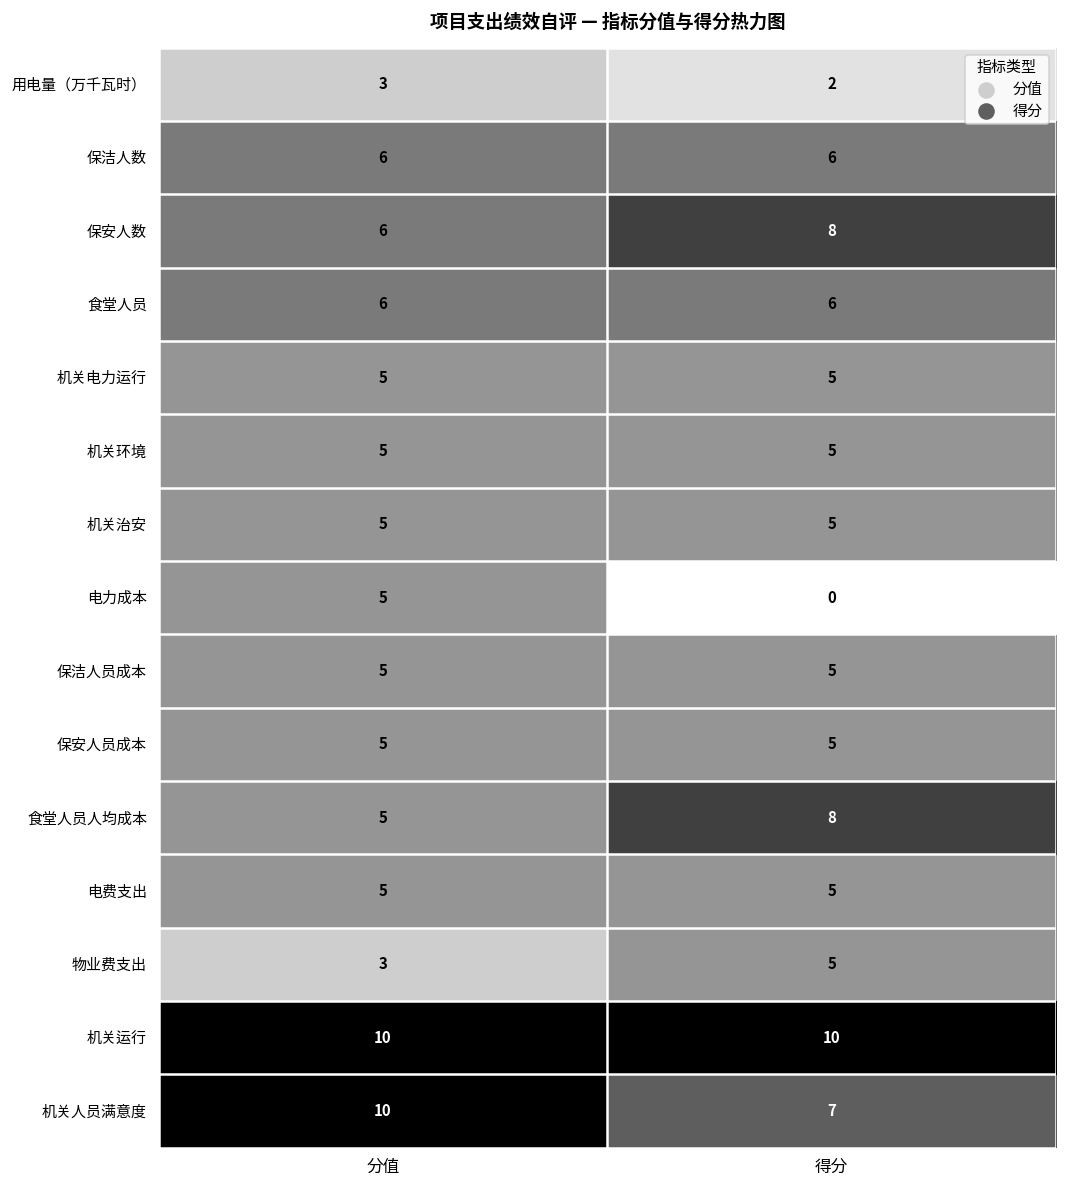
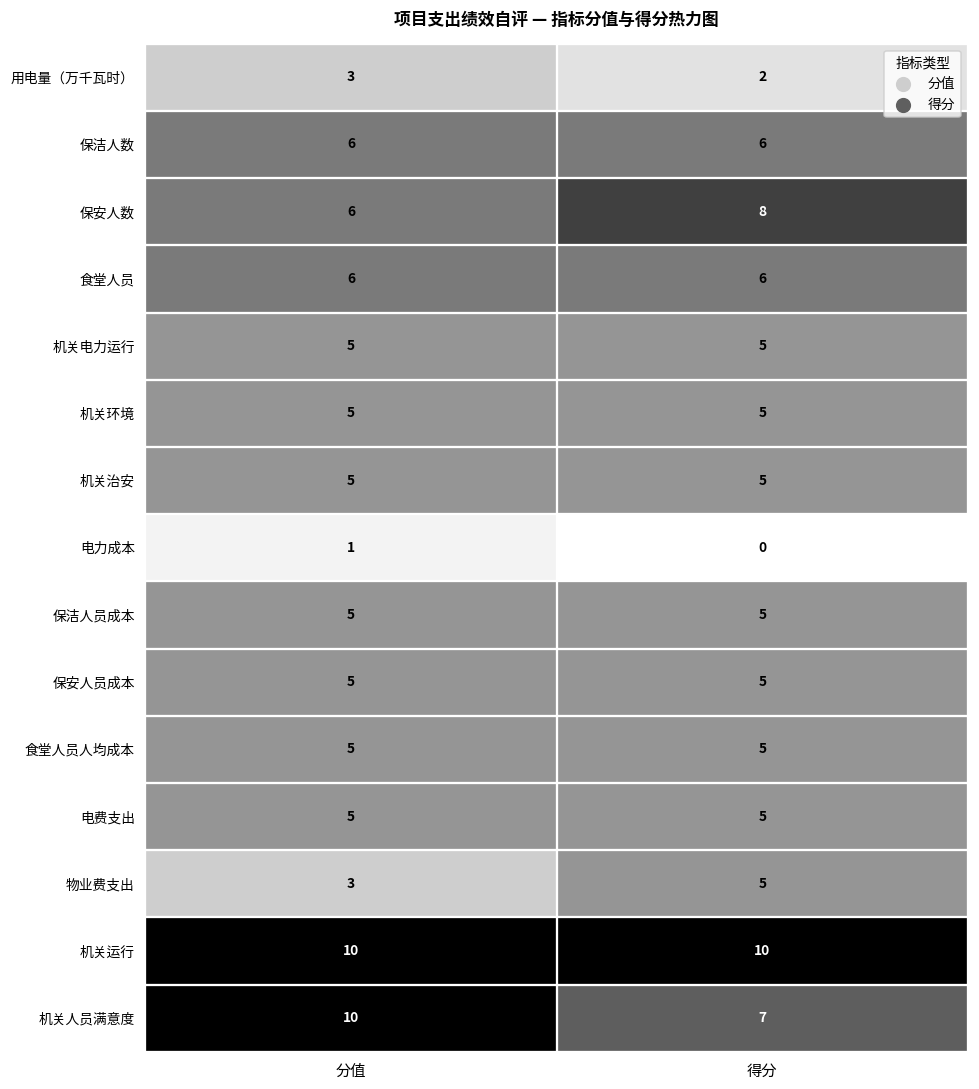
电力成本, 分值: 5 -> 1
食堂人员人均成本, 得分: 8 -> 5
